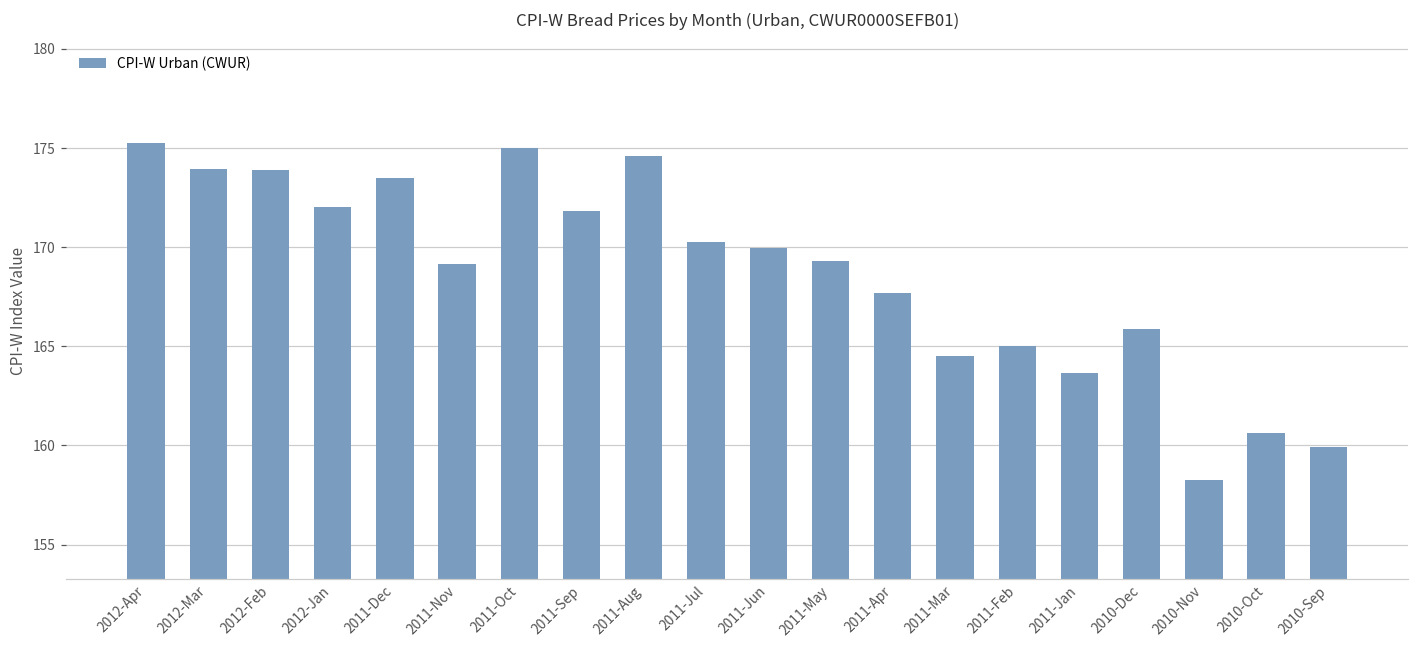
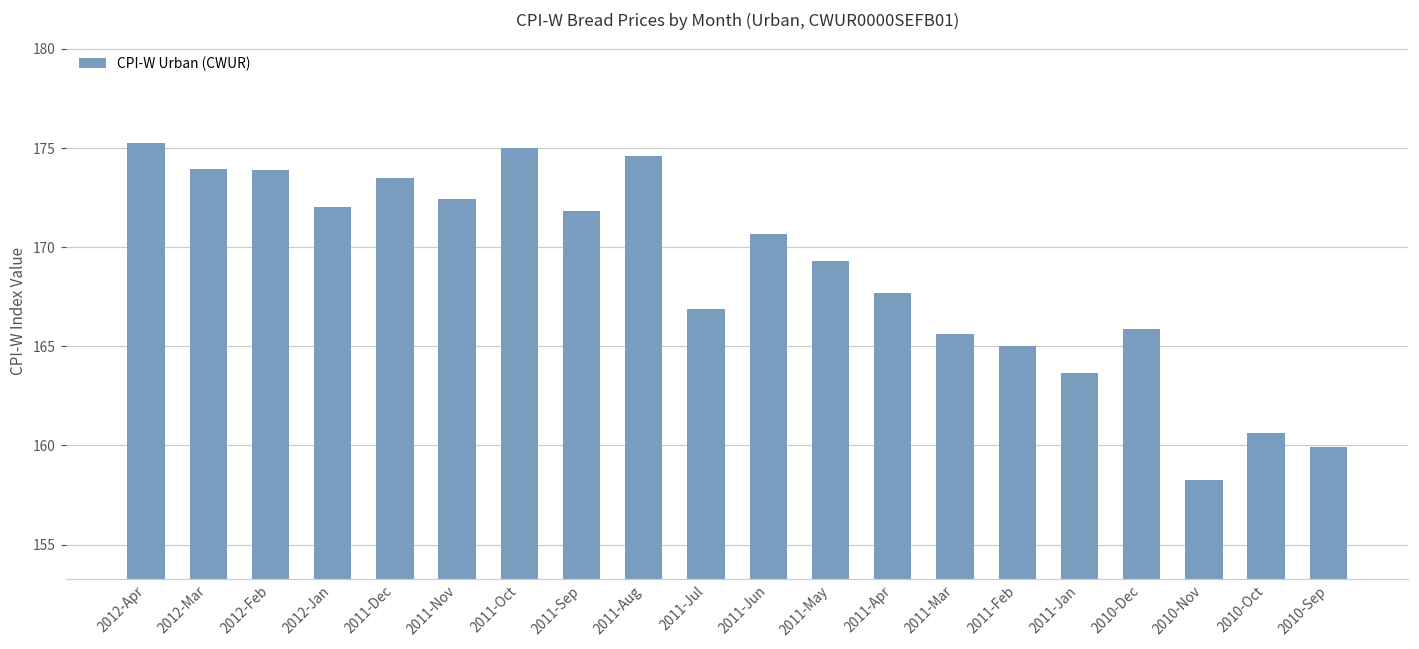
2011-Nov: 169.1 -> 172.4
2011-Jul: 170.3 -> 166.9
2011-Jun: 169.9 -> 170.6
2011-Mar: 164.5 -> 165.6
